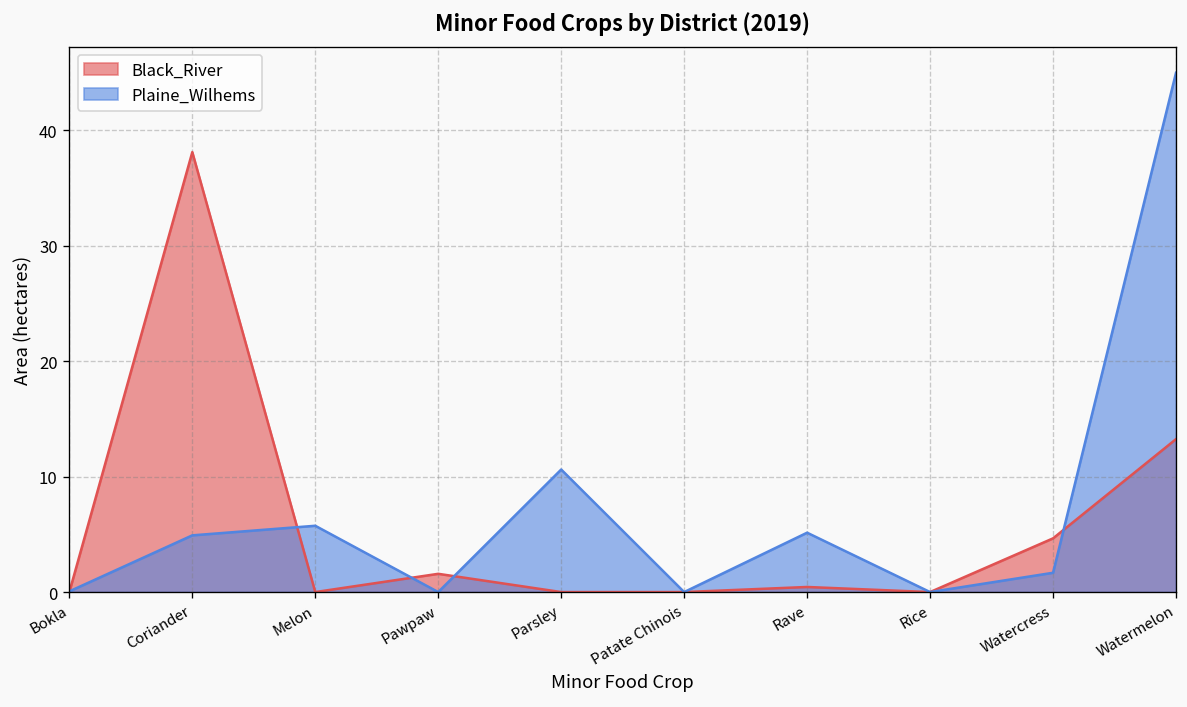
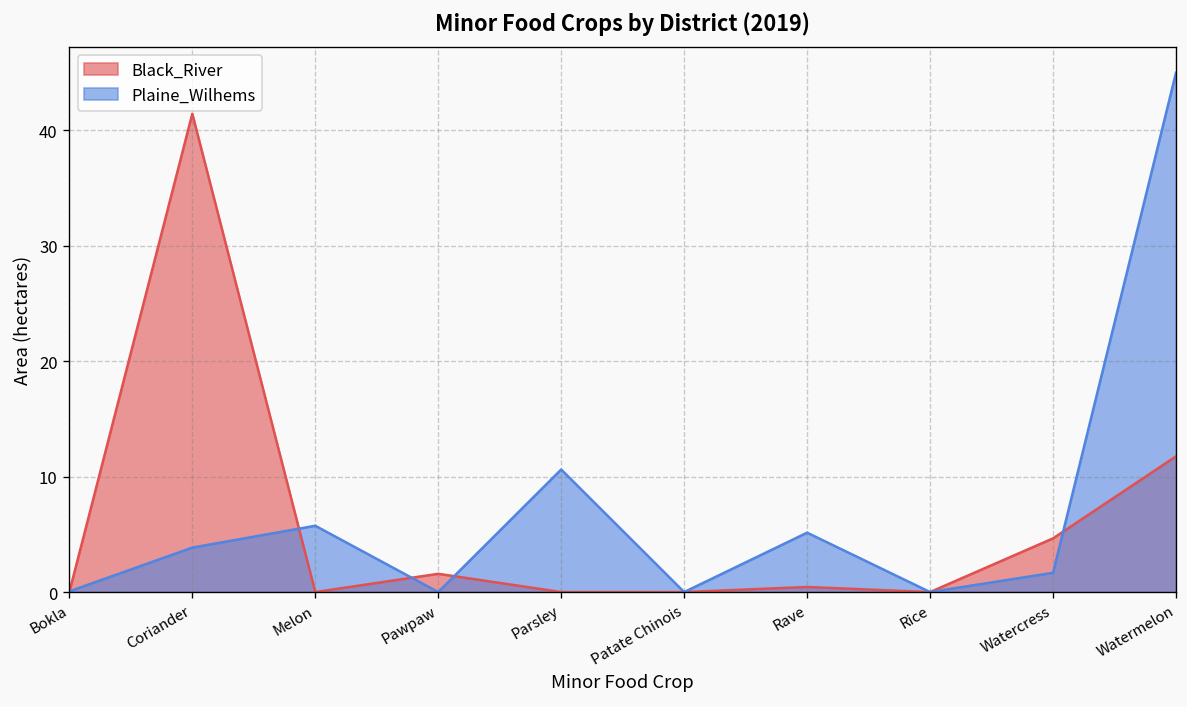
Black_River, Coriander: 38 -> 41
Plaine_Wilhems, Coriander: 5 -> 4
Black_River, Watermelon: 13 -> 12
